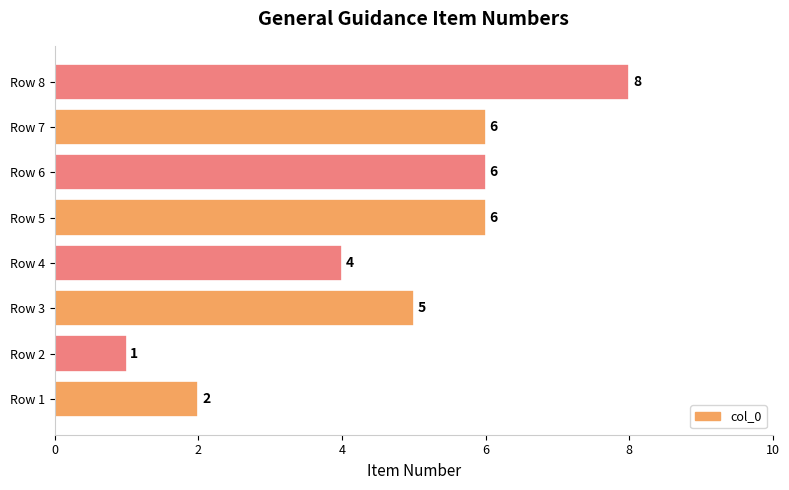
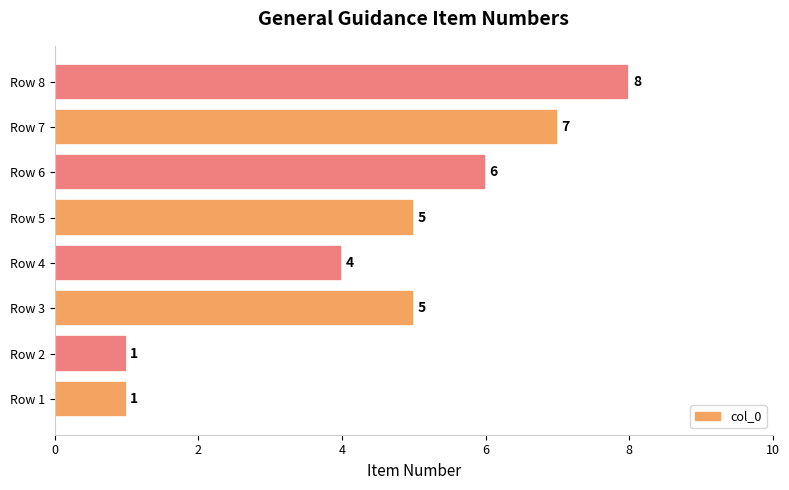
Row 7: 6 -> 7
Row 5: 6 -> 5
Row 1: 2 -> 1
